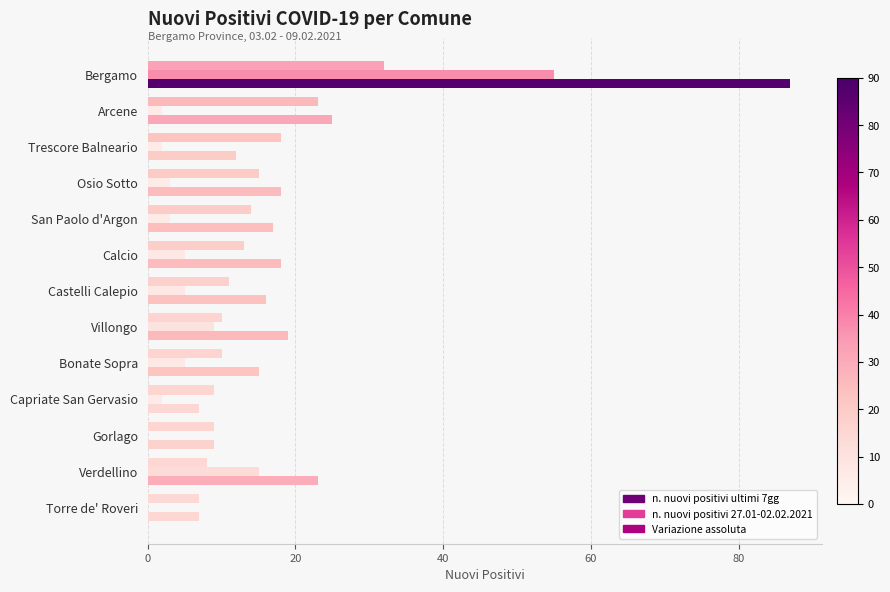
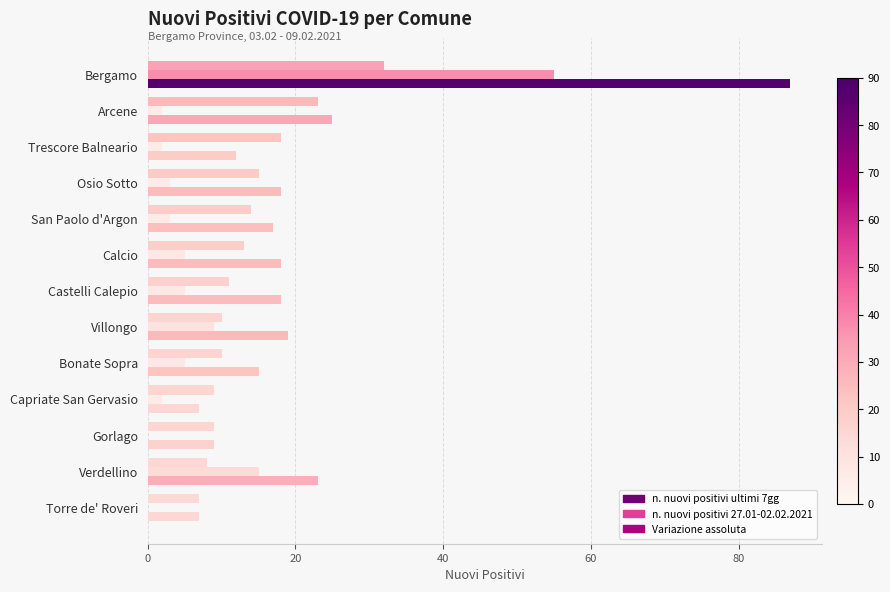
n. nuovi positivi ultimi 7gg, Castelli Calepio: 16 -> 18
